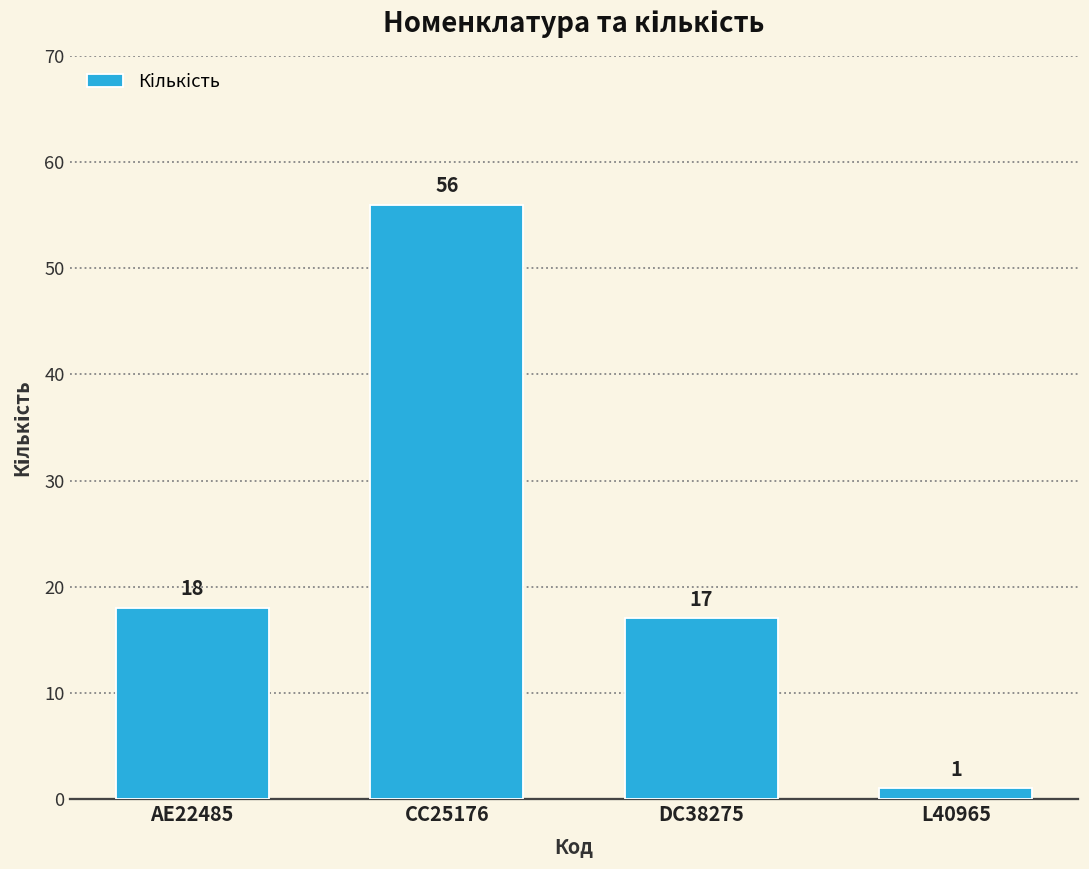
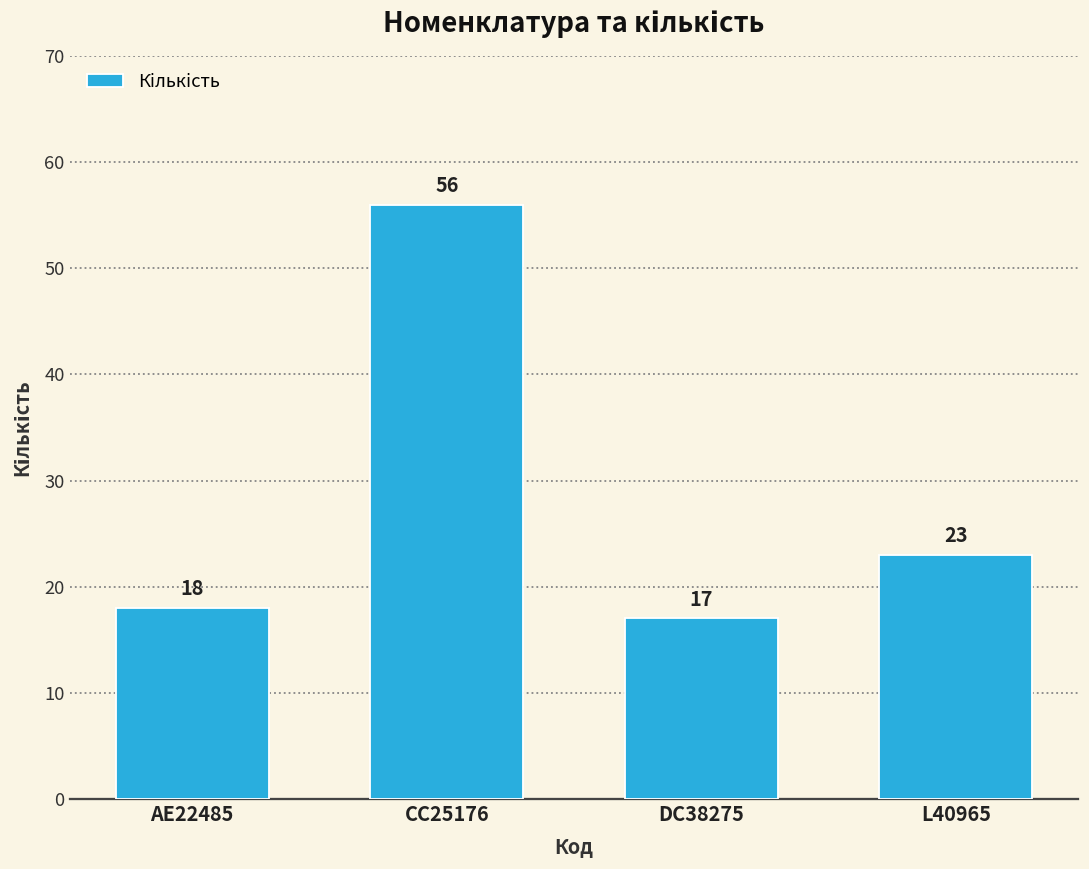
L40965: 1 -> 23
